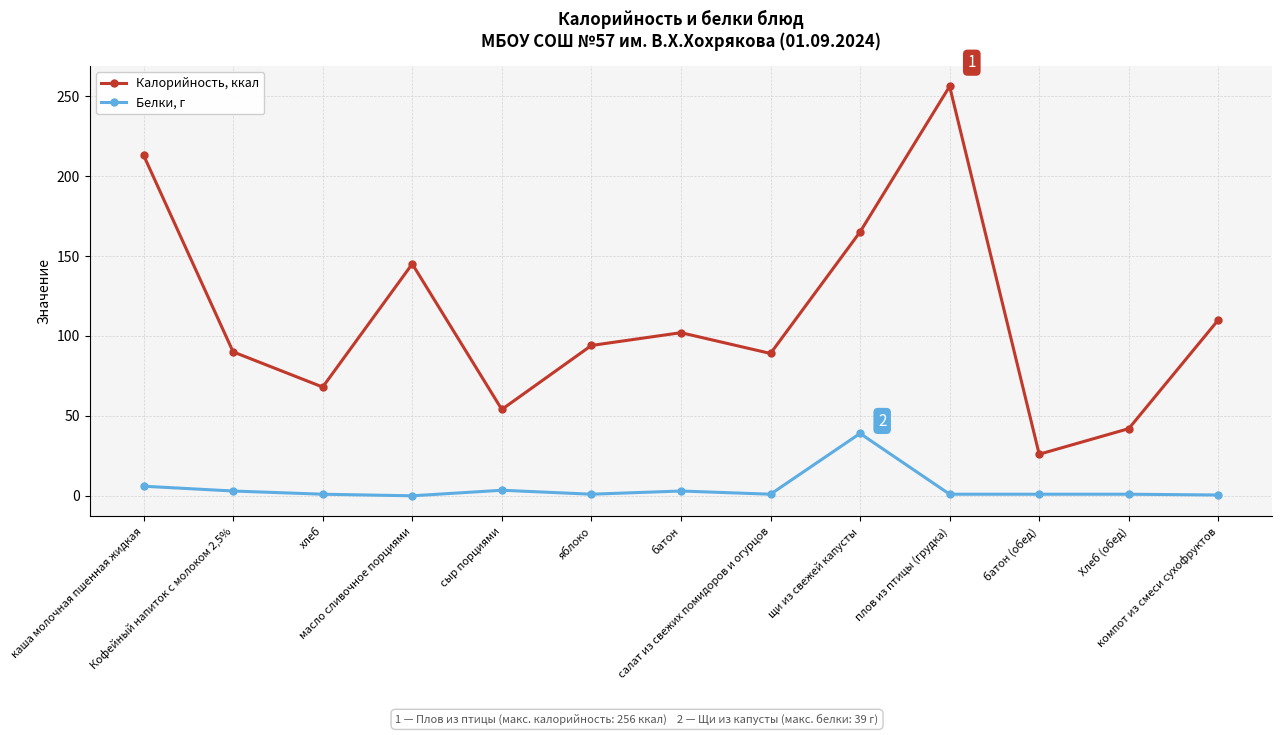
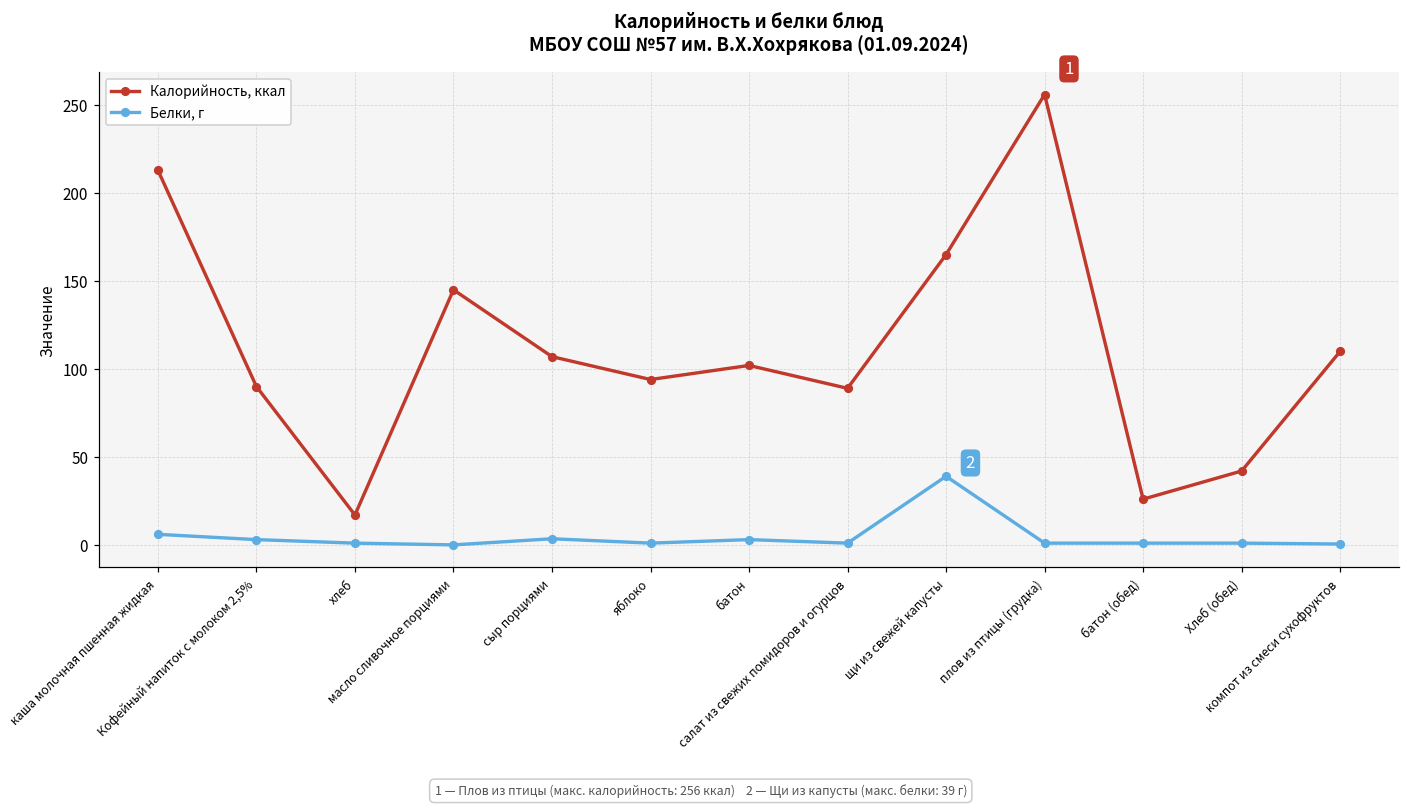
Калорийность, ккал, хлеб: 68 -> 17
Калорийность, ккал, сыр порциями: 54 -> 107
